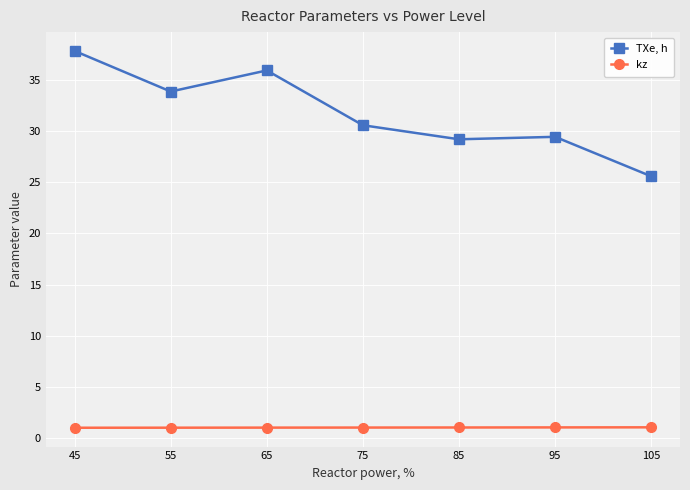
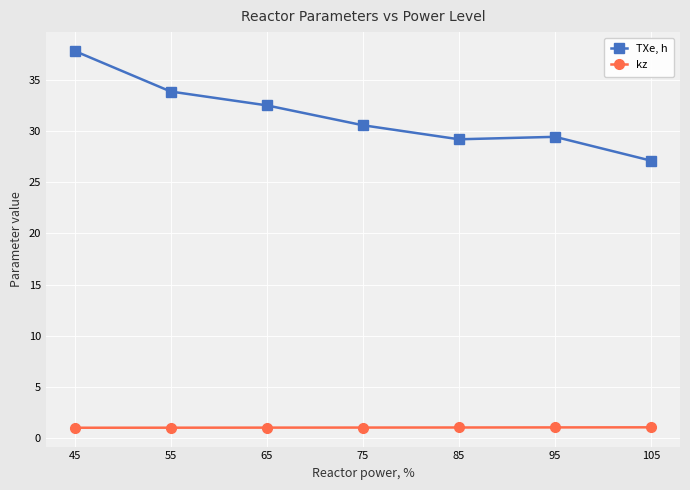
TXe, h, 65: 35.9 -> 32.5
TXe, h, 105: 25.6 -> 27.1
